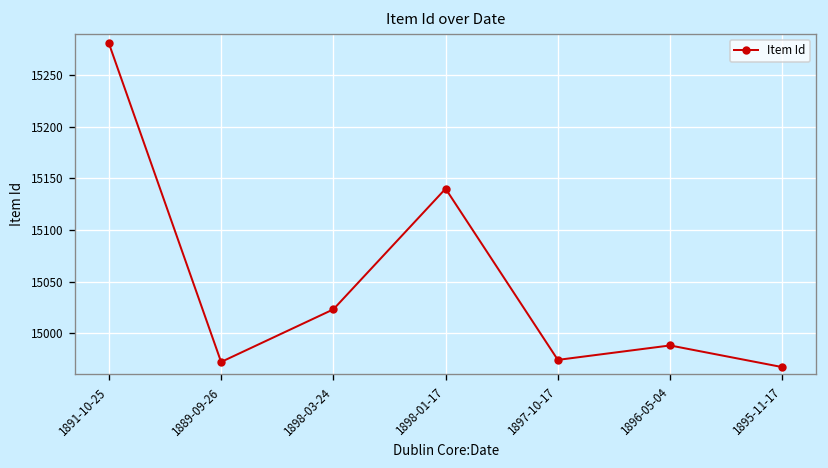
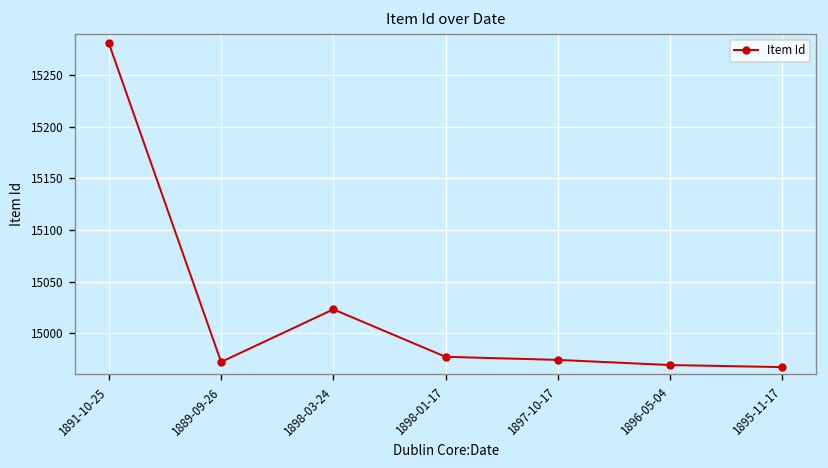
1898-01-17: 15140 -> 14980
1896-05-04: 14990 -> 14970
